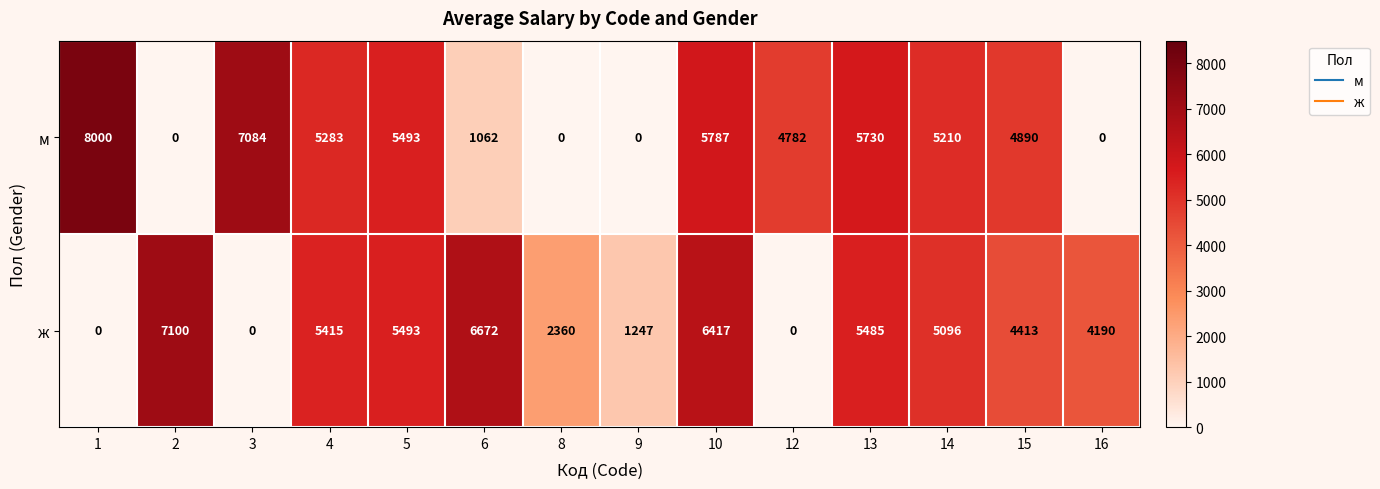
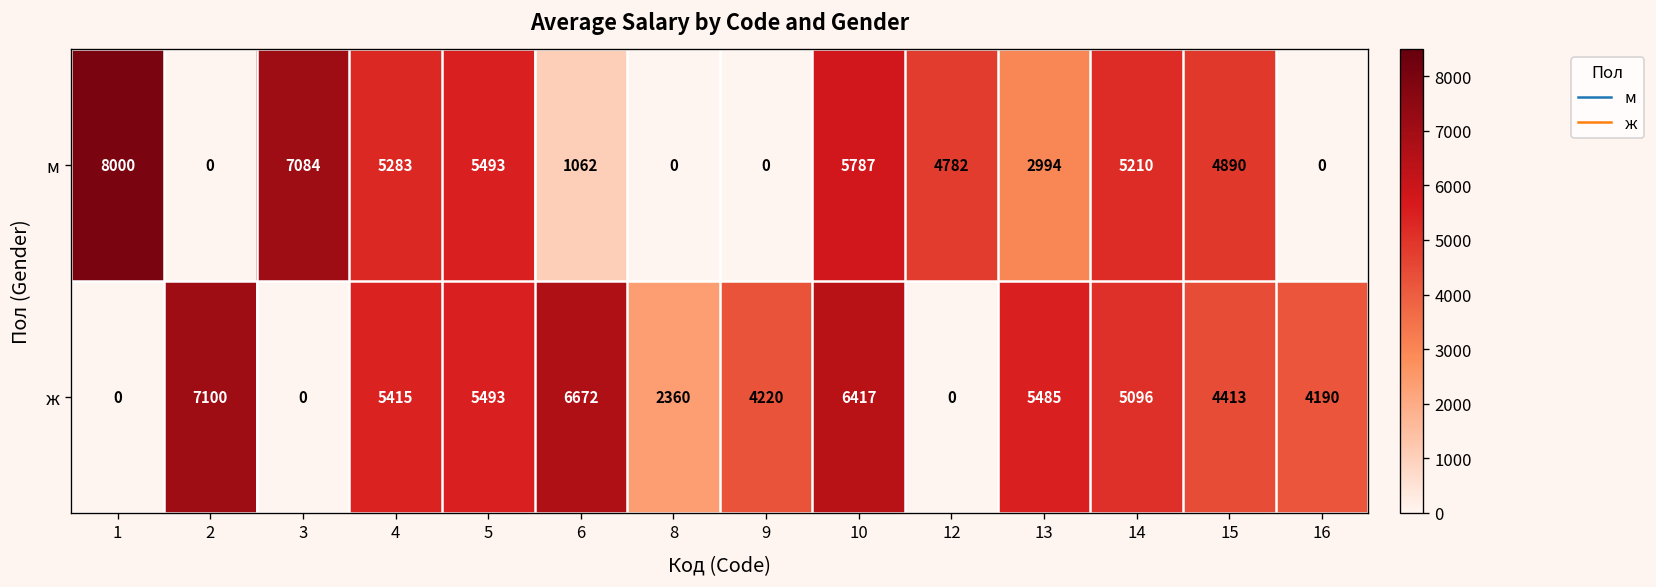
м, 13: 5730 -> 2994
ж, 9: 1247 -> 4220
